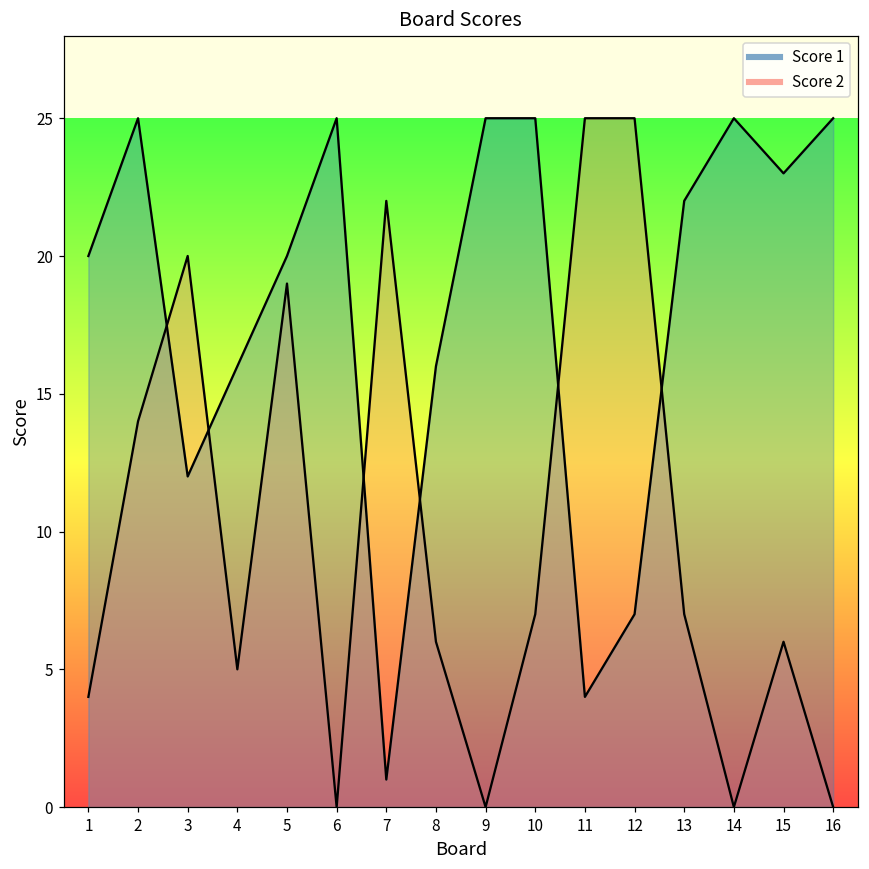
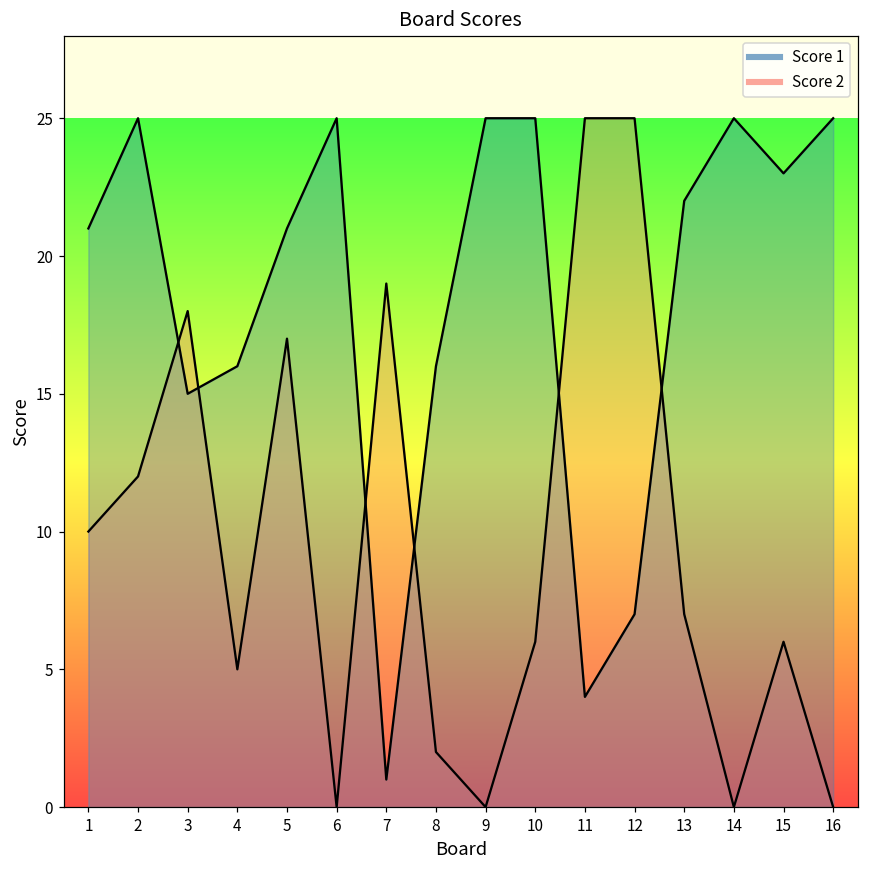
Score 2, 1: 4 -> 10
Score 1, 1: 20 -> 21
Score 2, 2: 14 -> 12
Score 2, 3: 20 -> 18
Score 1, 3: 12 -> 15
Score 2, 5: 19 -> 17
Score 1, 5: 20 -> 21
Score 2, 7: 22 -> 19
Score 2, 8: 6 -> 2
Score 2, 10: 7 -> 6
